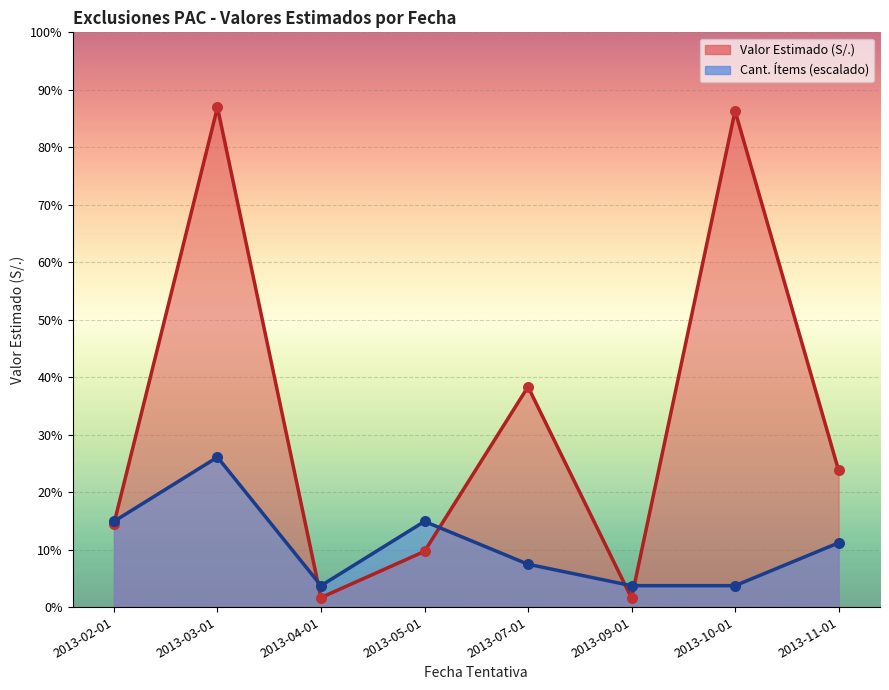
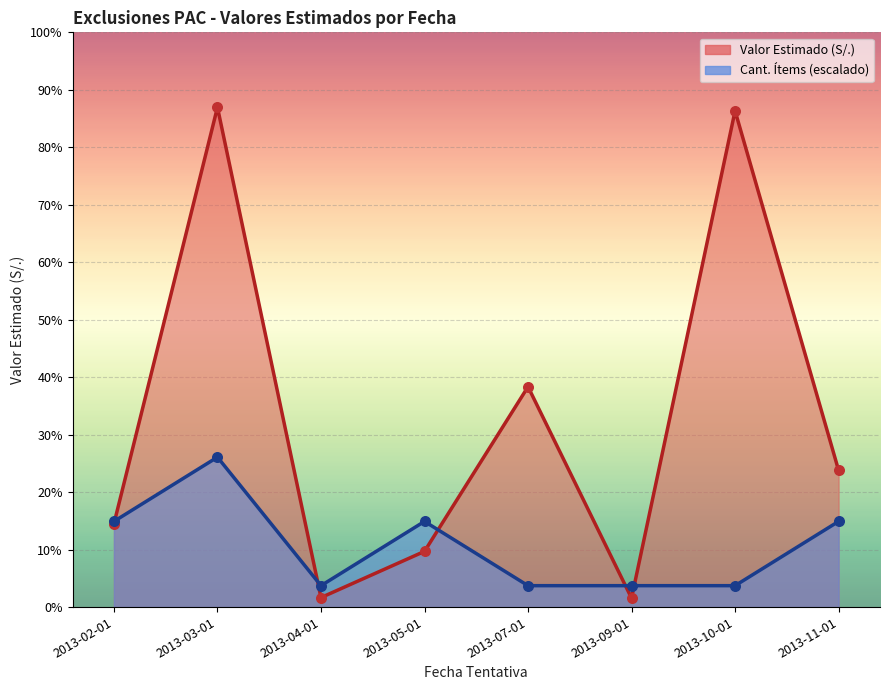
Cant. Ítems (escalado), 2013-07-01: 7% -> 4%
Cant. Ítems (escalado), 2013-11-01: 11% -> 15%
